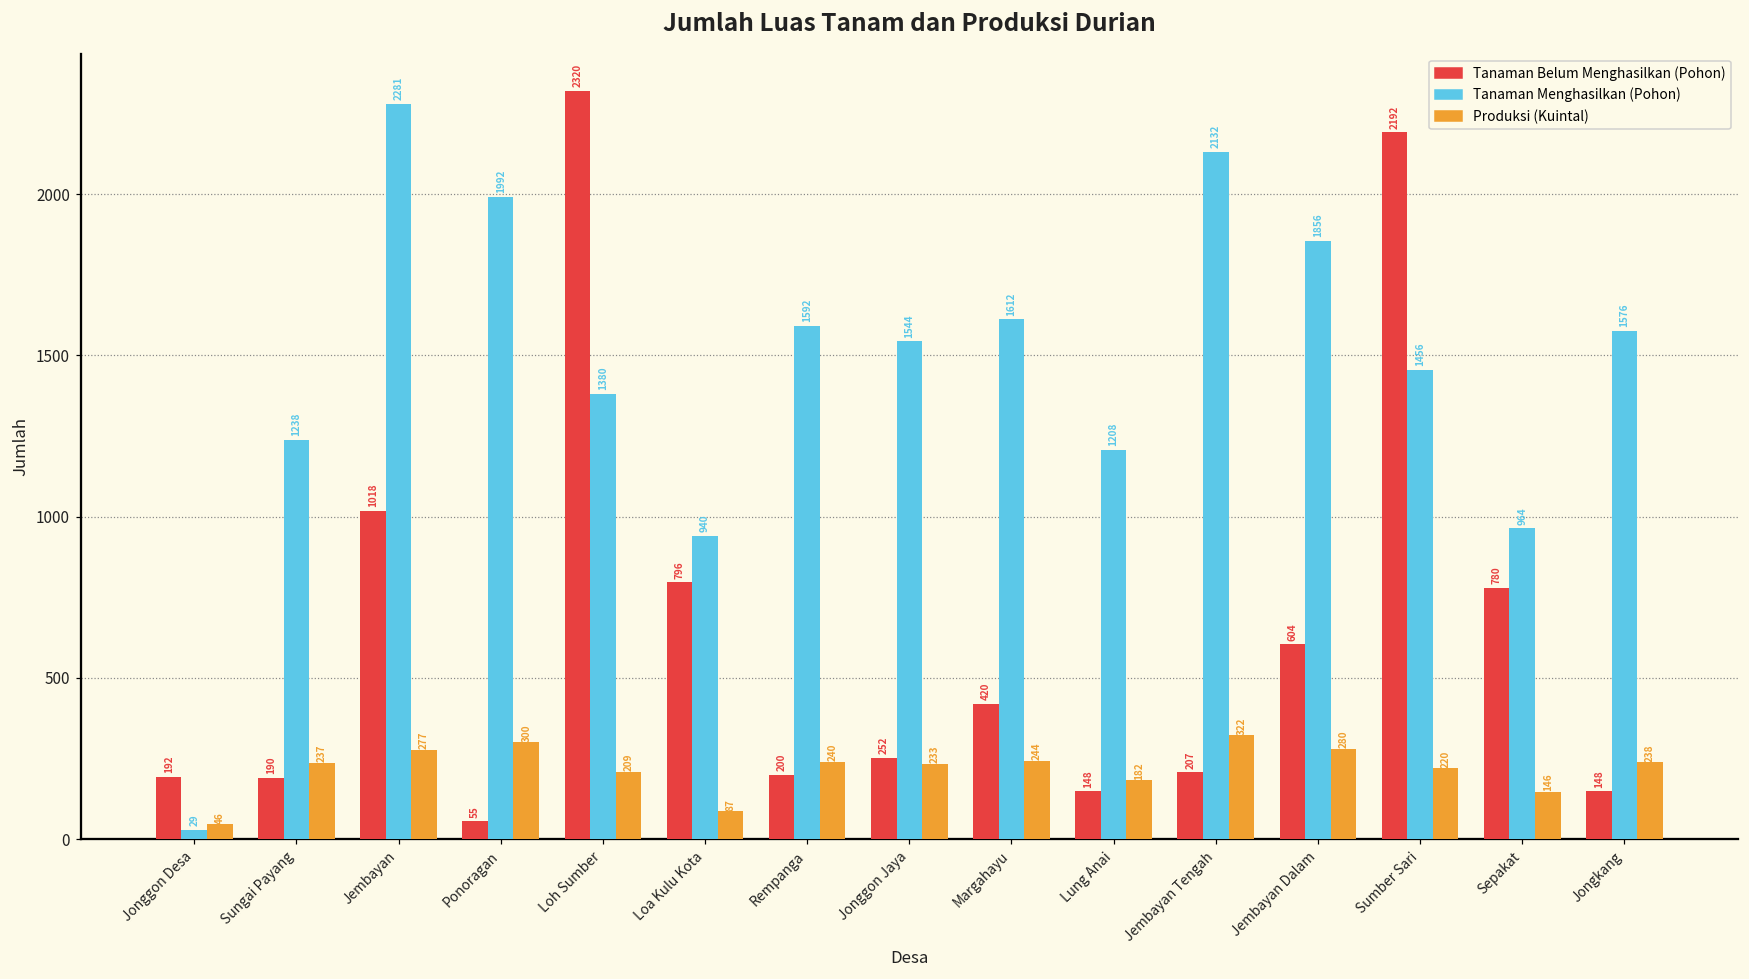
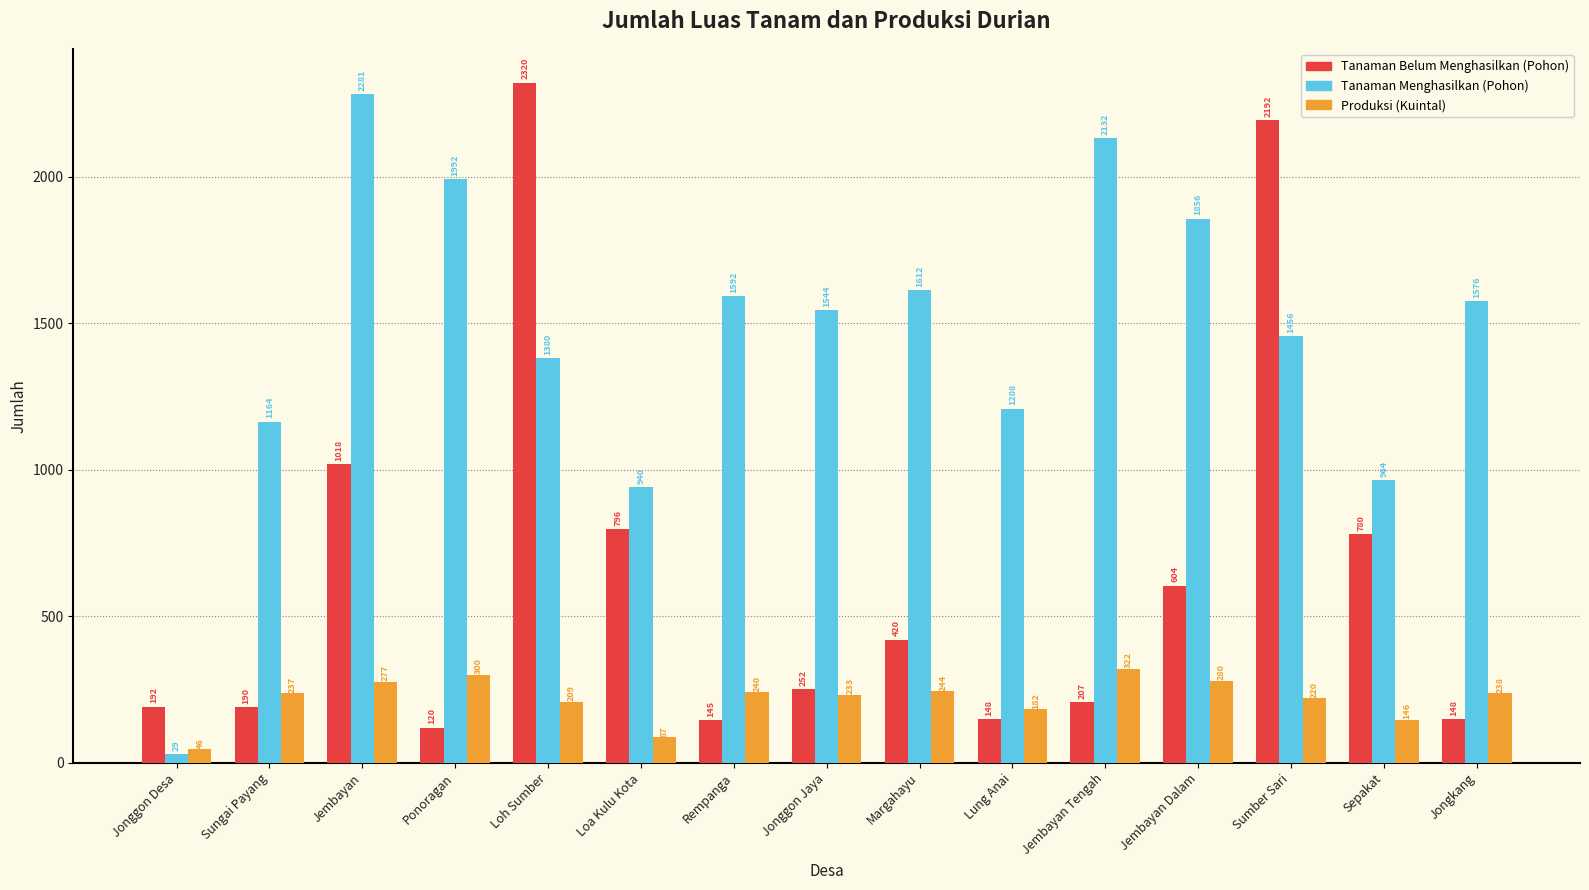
Tanaman Menghasilkan (Pohon), Sungai Payang: 1238 -> 1164
Tanaman Belum Menghasilkan (Pohon), Ponoragan: 55 -> 120
Tanaman Belum Menghasilkan (Pohon), Rempanga: 200 -> 145
